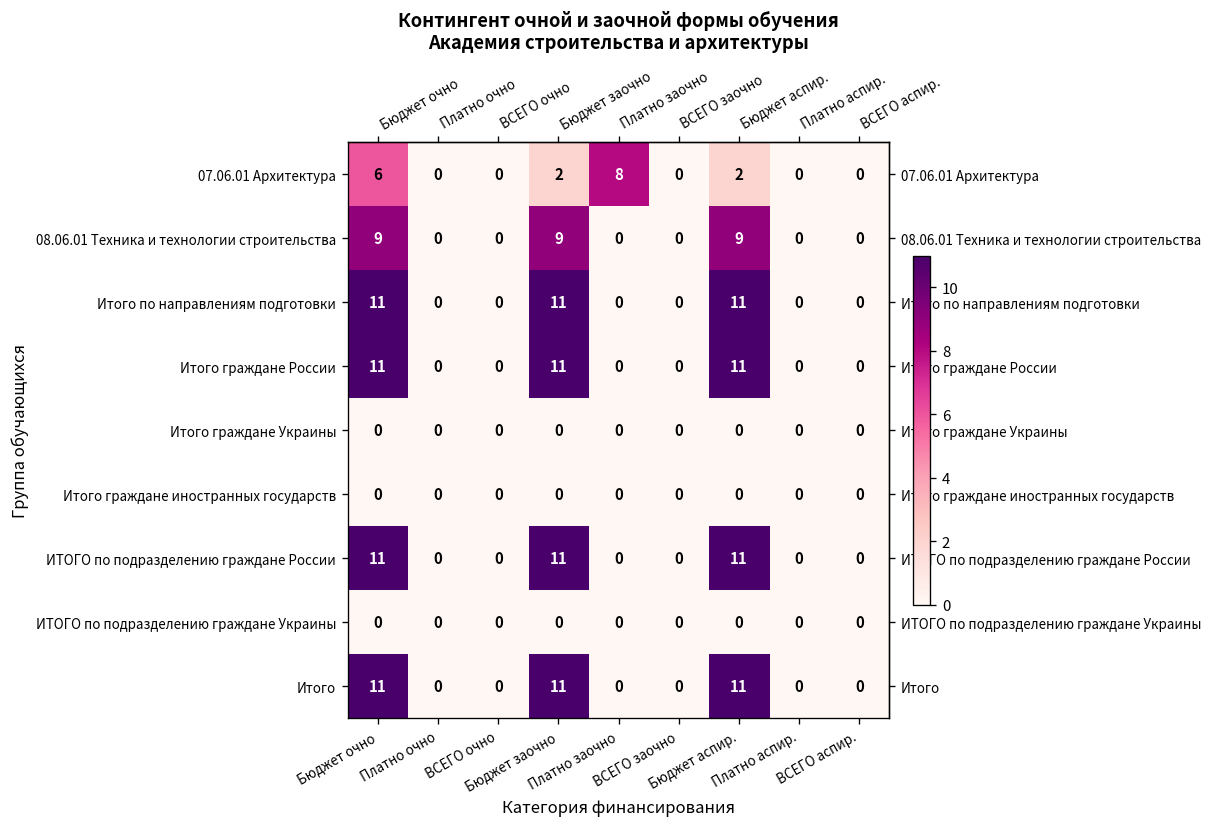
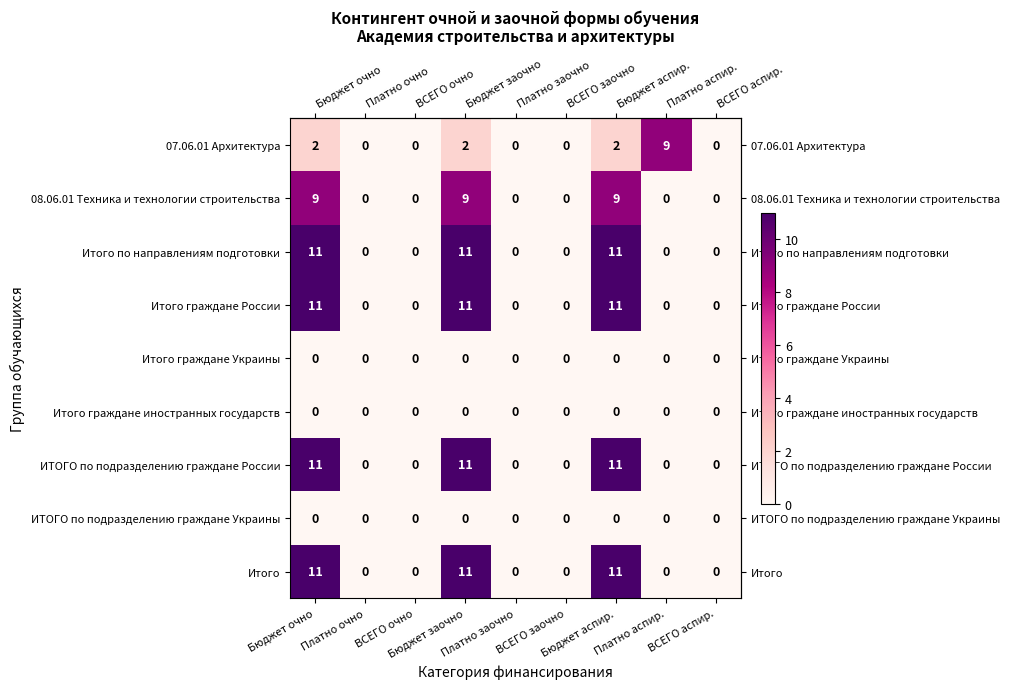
07.06.01 Архитектура, Бюджет очно: 6 -> 2
07.06.01 Архитектура, Платно заочно: 8 -> 0
07.06.01 Архитектура, Платно аспир.: 0 -> 9
